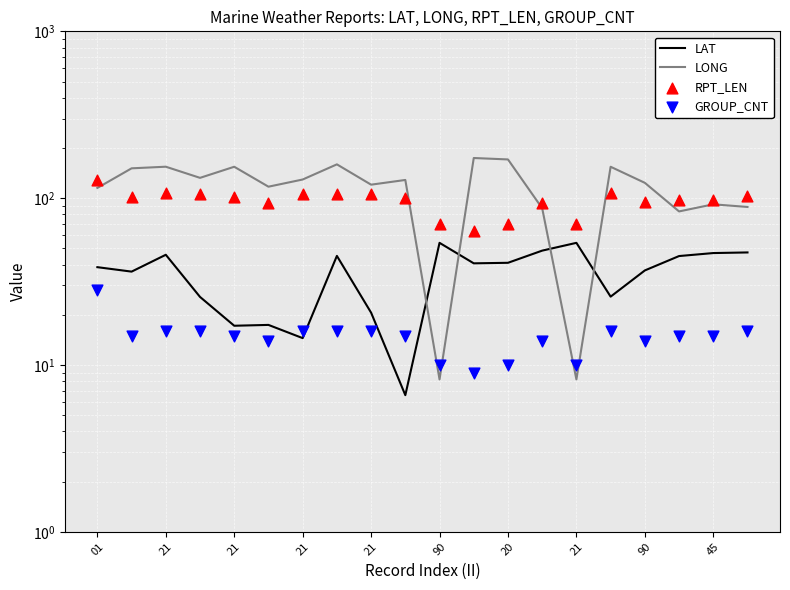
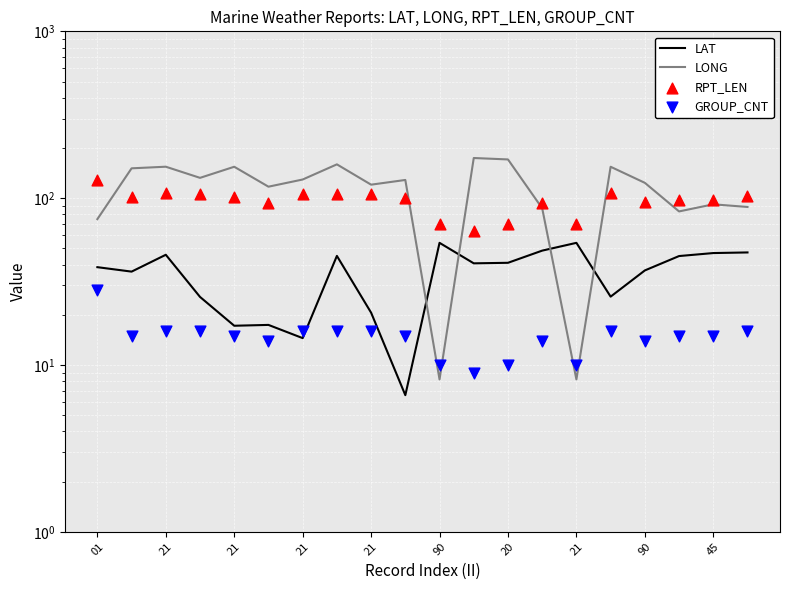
LONG, 01: 120 -> 70
